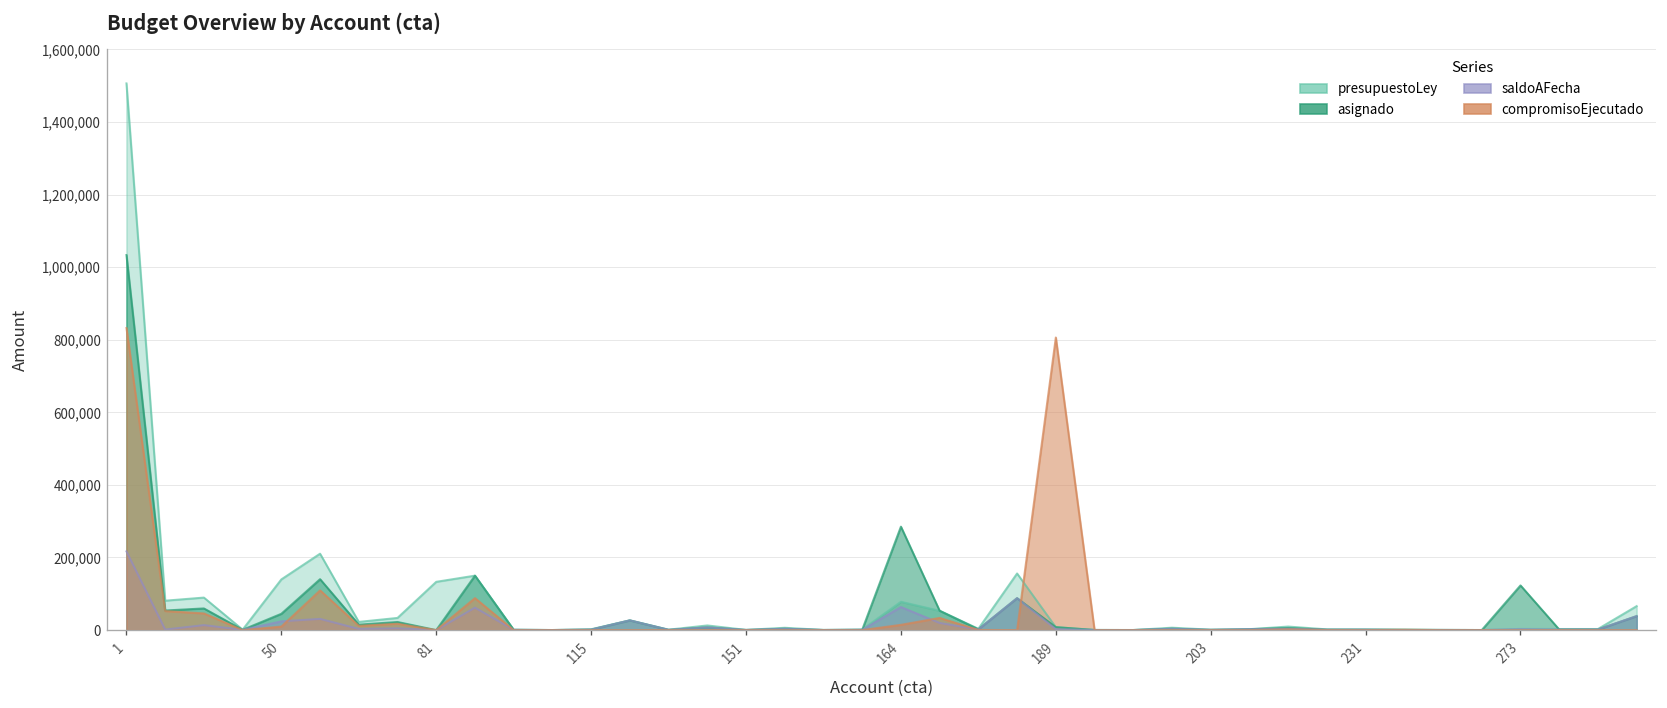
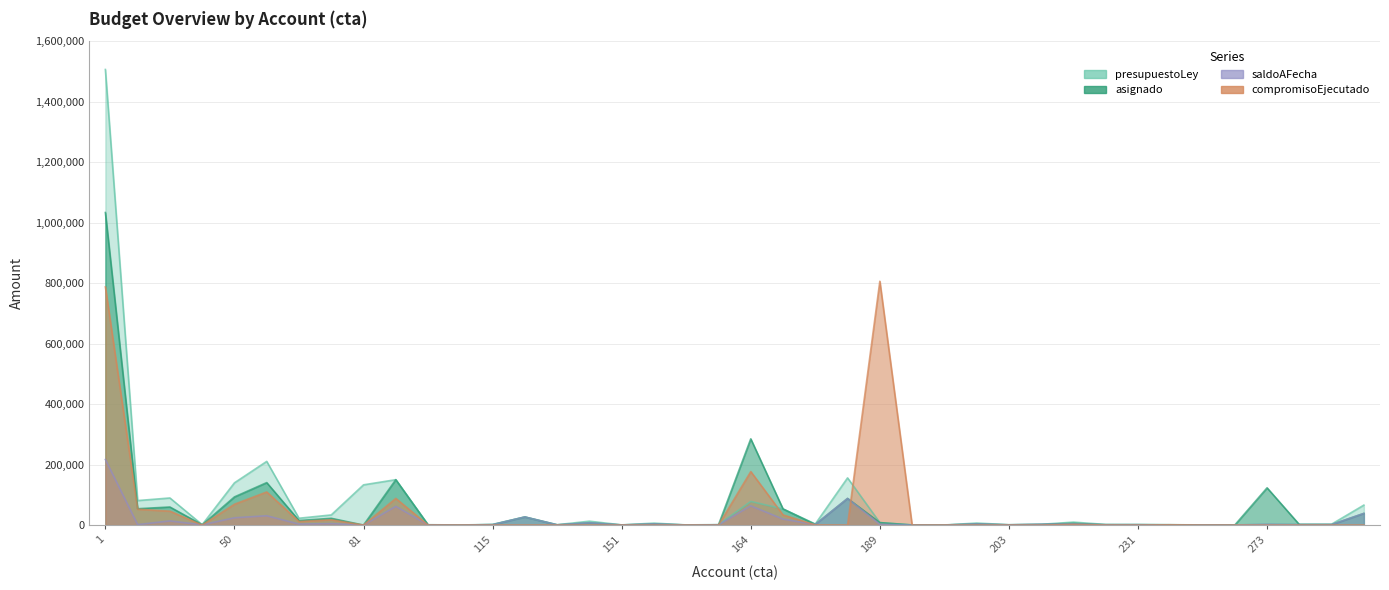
compromisoEjecutado, 1: 830,000 -> 790,000
asignado, 50: 40,000 -> 90,000
compromisoEjecutado, 50: 10,000 -> 70,000
compromisoEjecutado, 164: 10,000 -> 180,000
